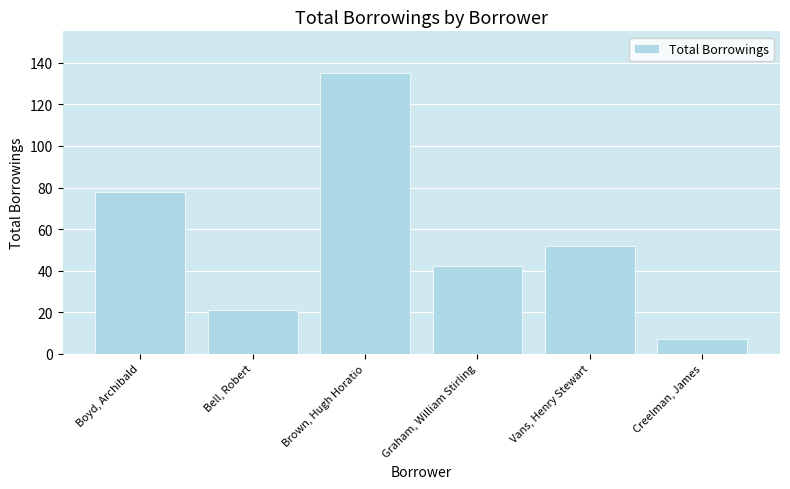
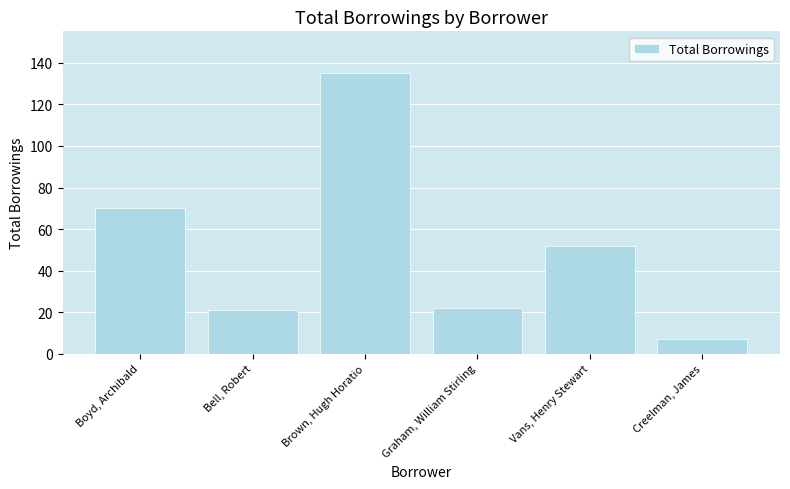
Boyd, Archibald: 78 -> 70
Graham, William Stirling: 42 -> 22
